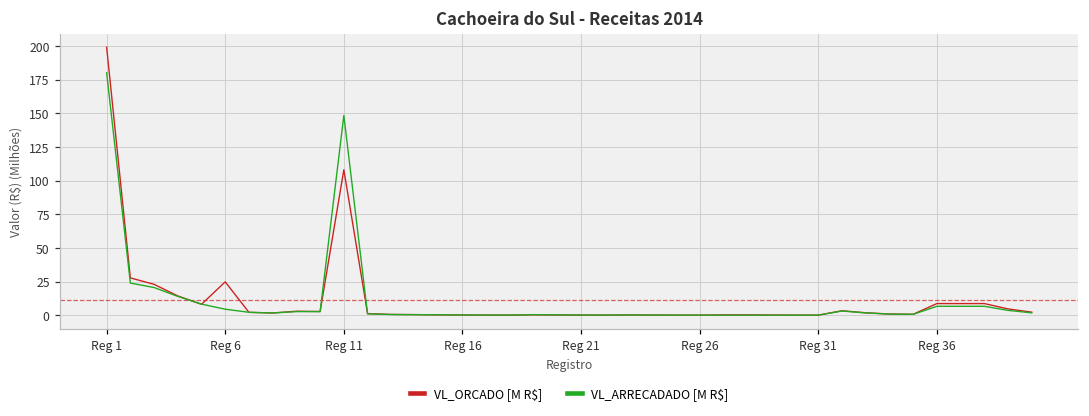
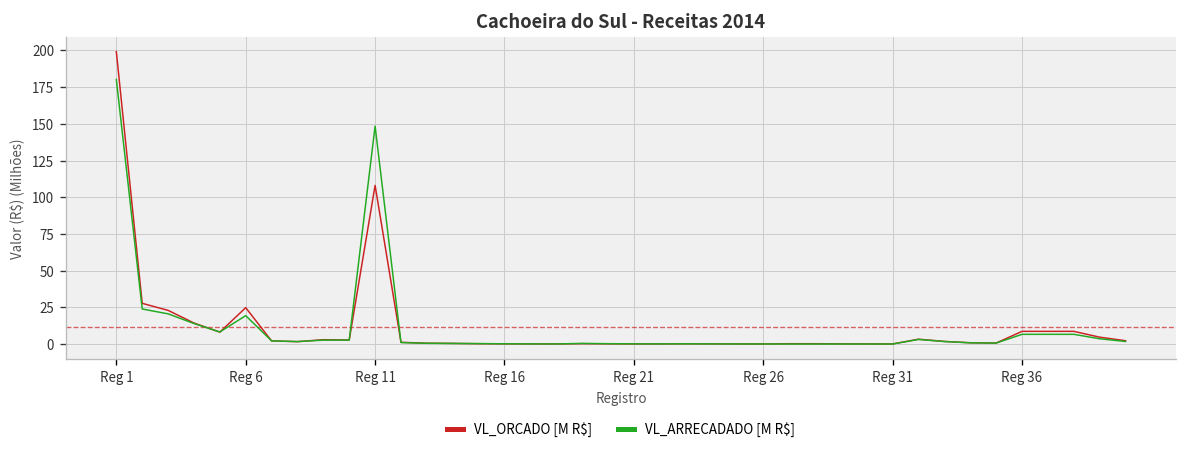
VL_ARRECADADO [M R$], Reg 6: 4 -> 19
